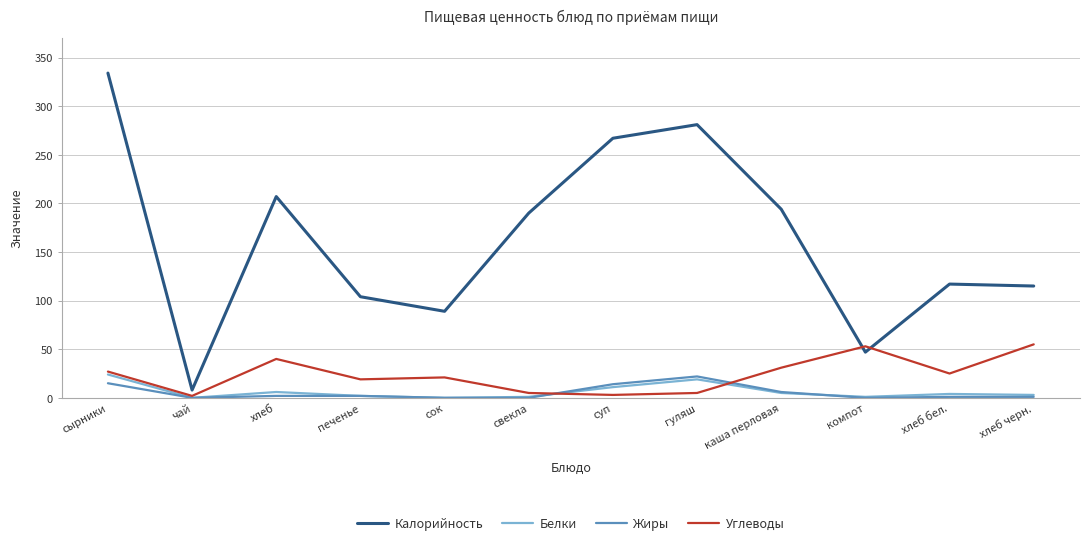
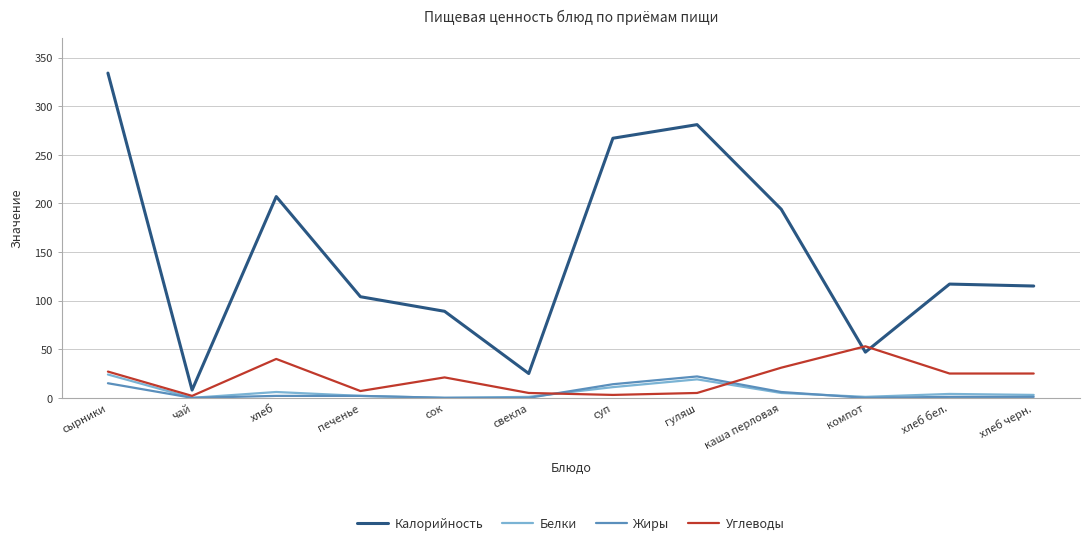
Углеводы, печенье: 20 -> 10
Калорийность, свекла: 190 -> 30
Углеводы, хлеб черн.: 60 -> 30
